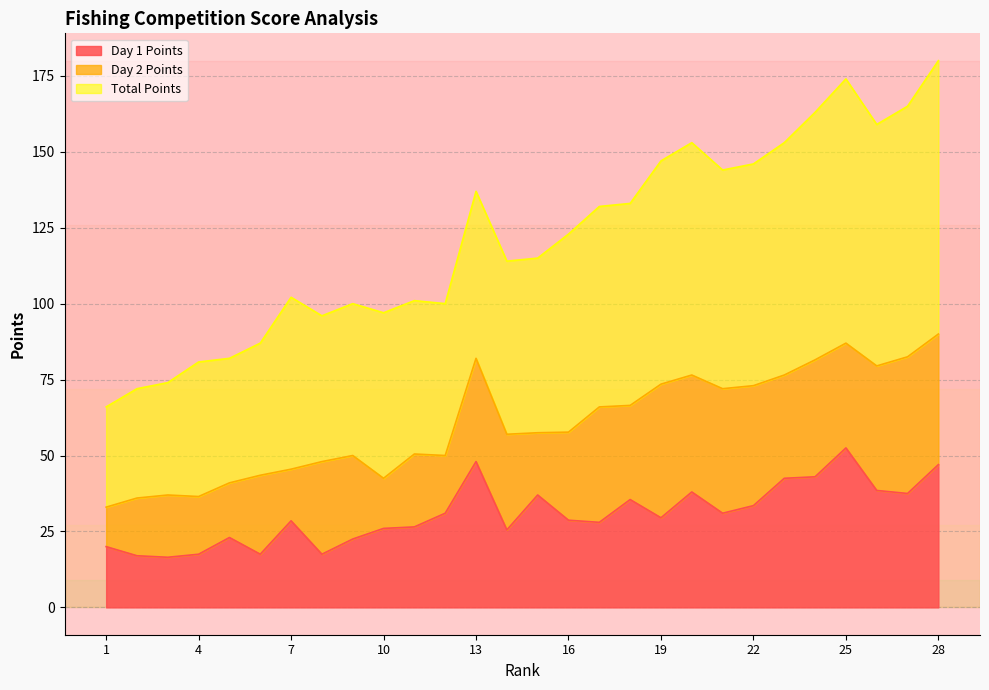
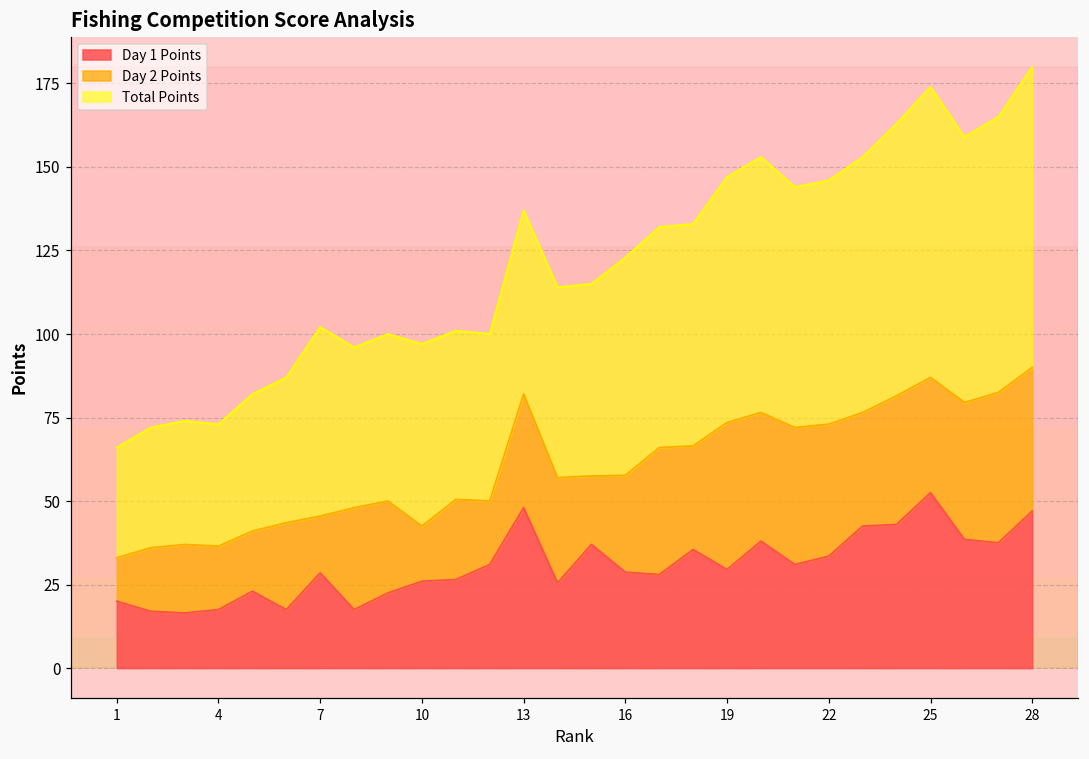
Total Points, 4: 44 -> 37
